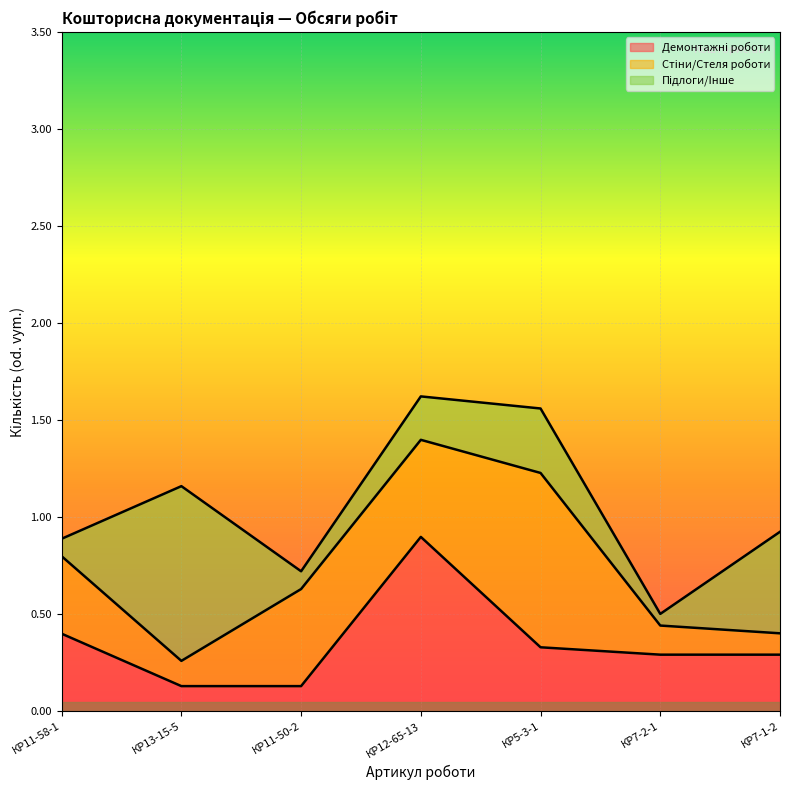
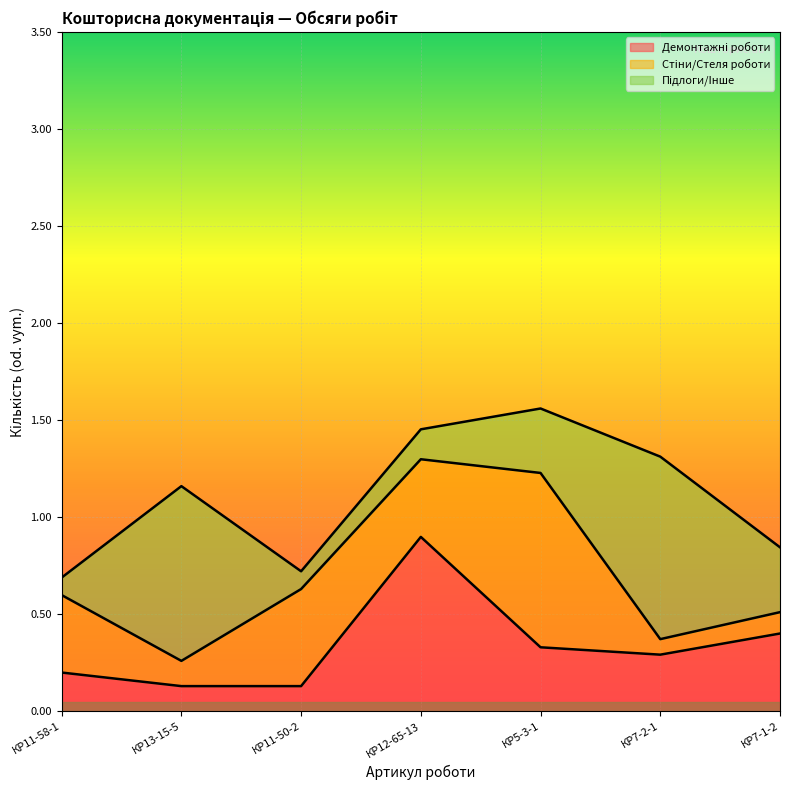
Демонтажні роботи, КР11-58-1: 0.4 -> 0.2
Стіни/Стеля роботи, КР12-65-13: 0.5 -> 0.4
Підлоги/Інше, КР12-65-13: 0.22 -> 0.15
Стіни/Стеля роботи, КР7-2-1: 0.15 -> 0.08
Підлоги/Інше, КР7-2-1: 0.06 -> 0.94
Демонтажні роботи, КР7-1-2: 0.29 -> 0.40
Підлоги/Інше, КР7-1-2: 0.52 -> 0.33
